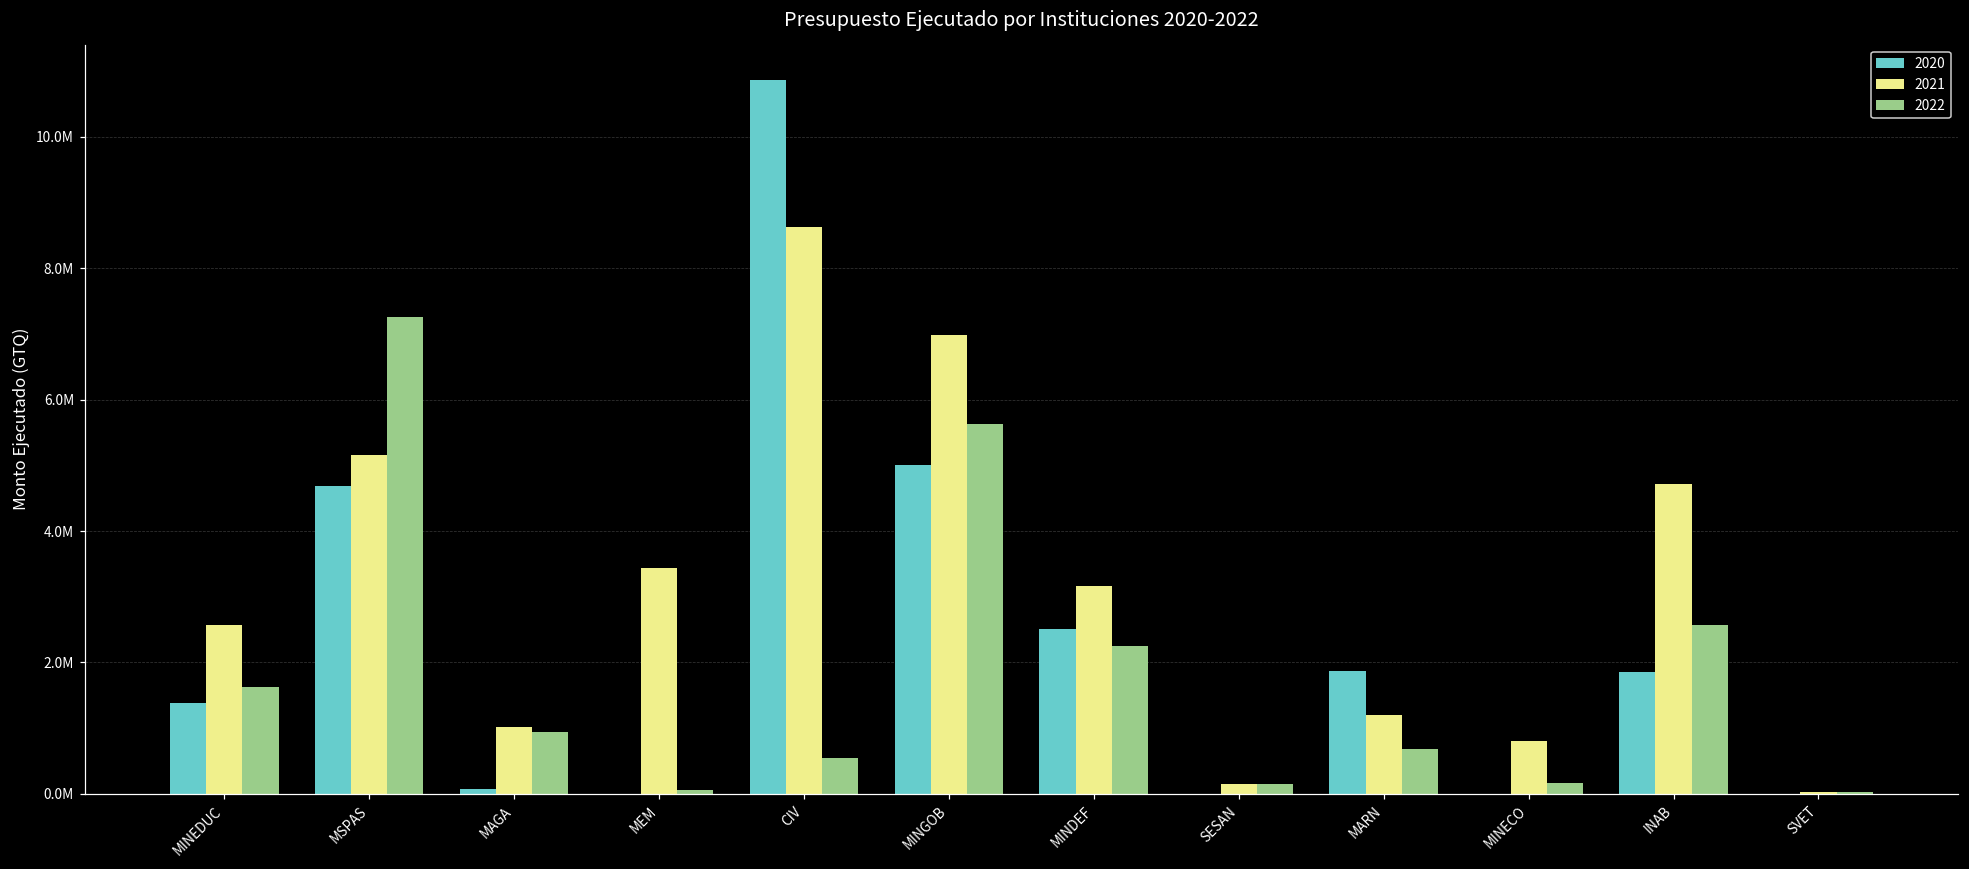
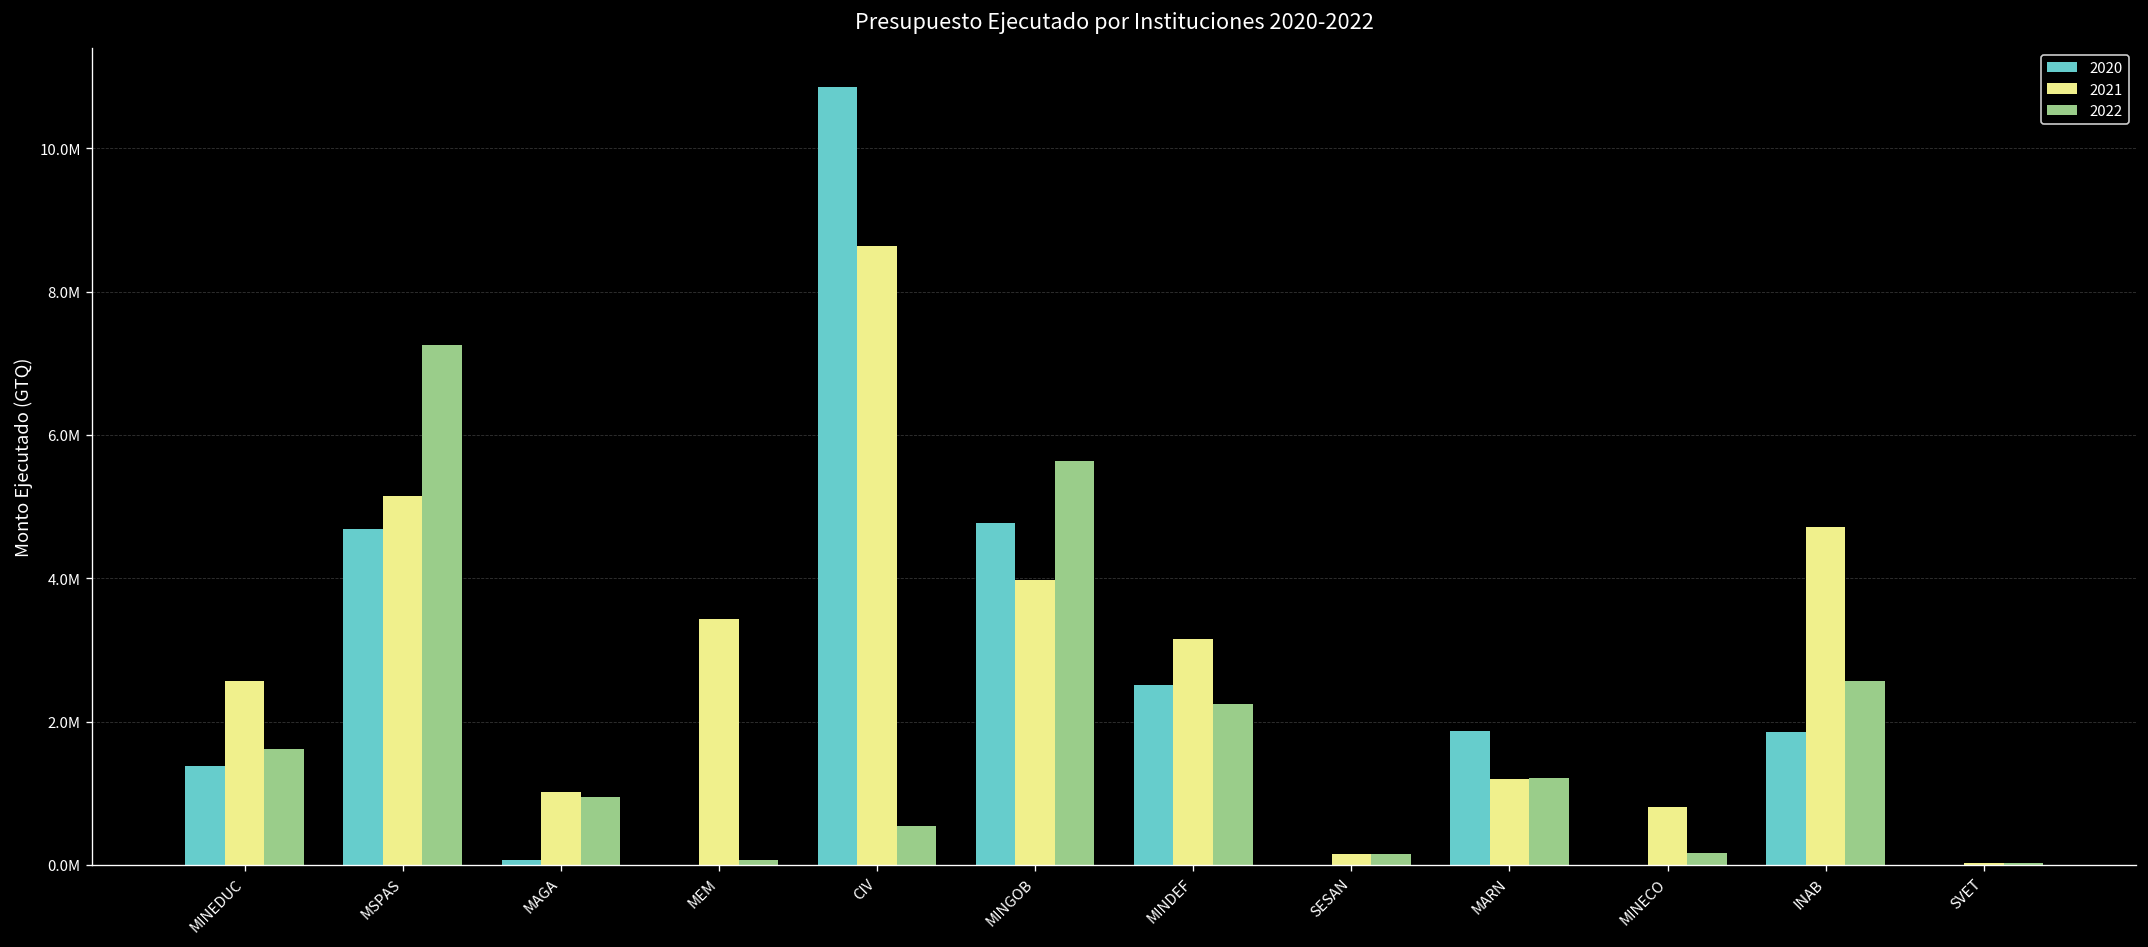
2020, MINGOB: 5000000 -> 4800000
2021, MINGOB: 7000000 -> 4000000
2022, MARN: 700000 -> 1200000
